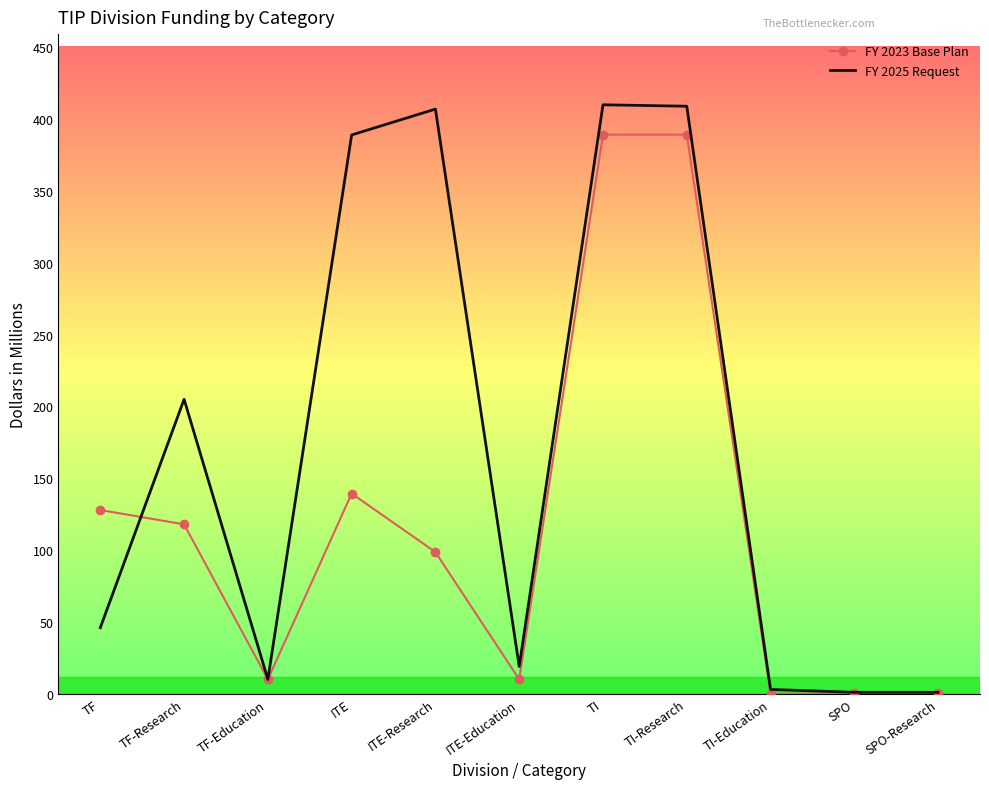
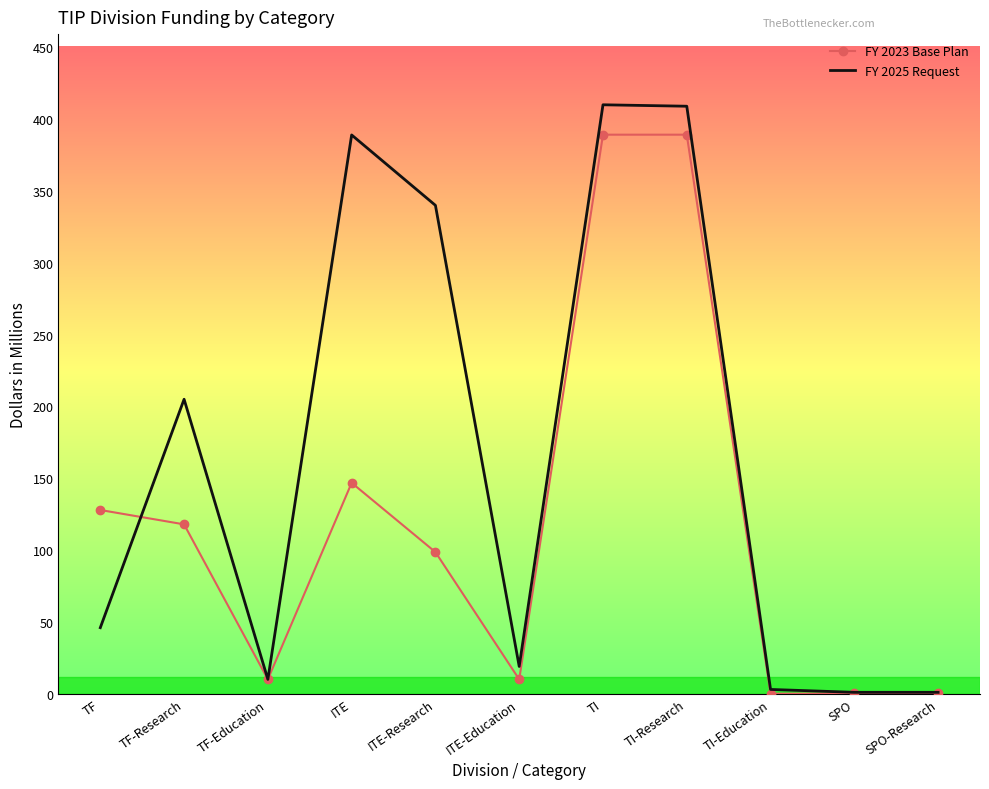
FY 2023 Base Plan, ITE: 139 -> 147
FY 2025 Request, ITE-Research: 407 -> 340
